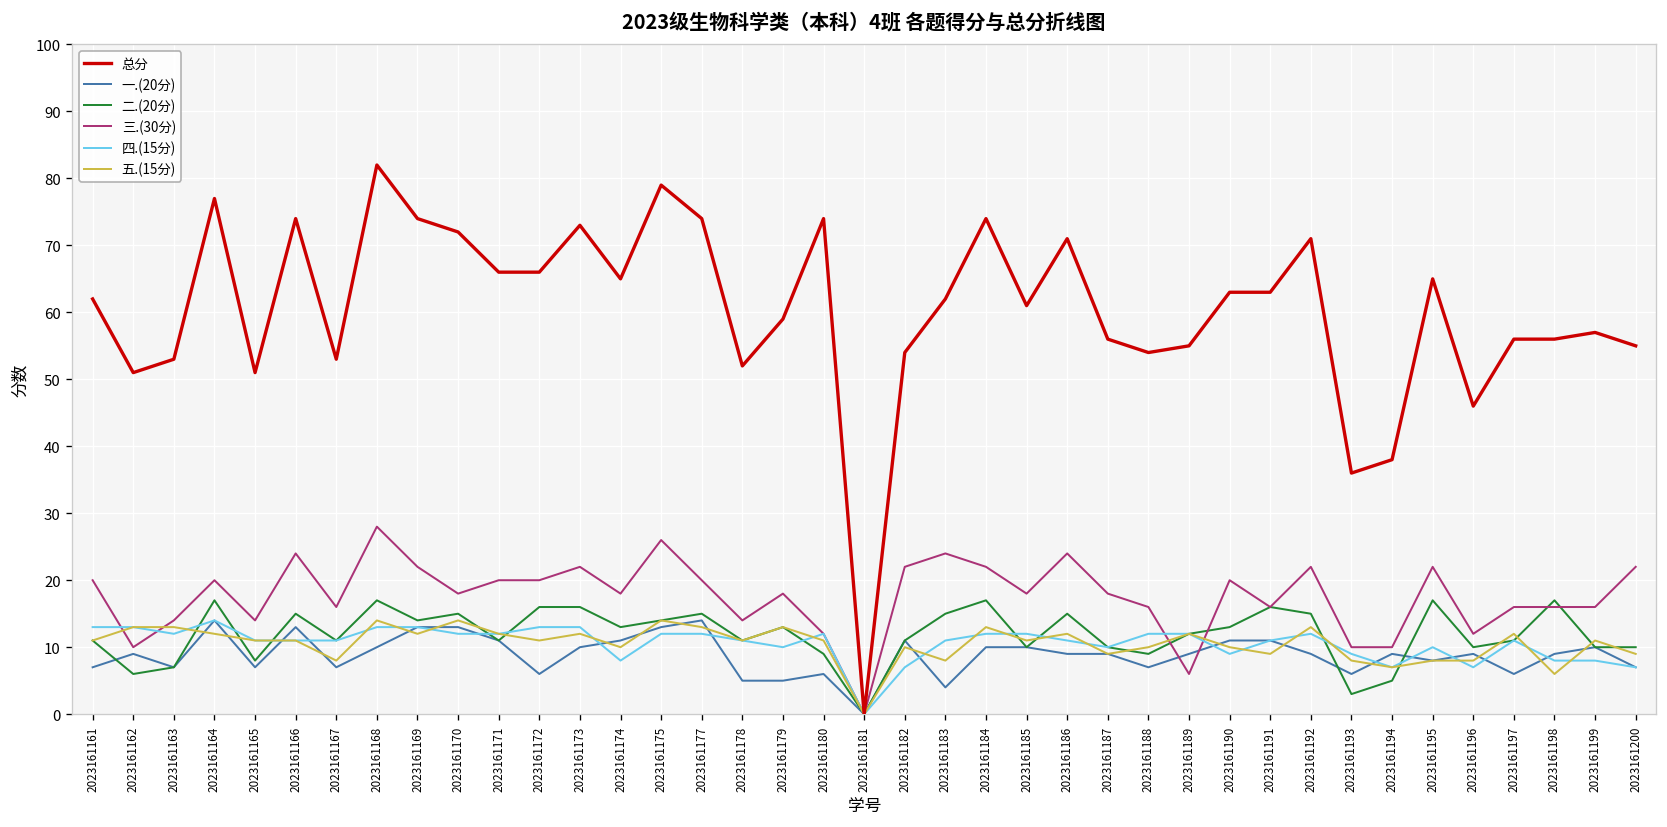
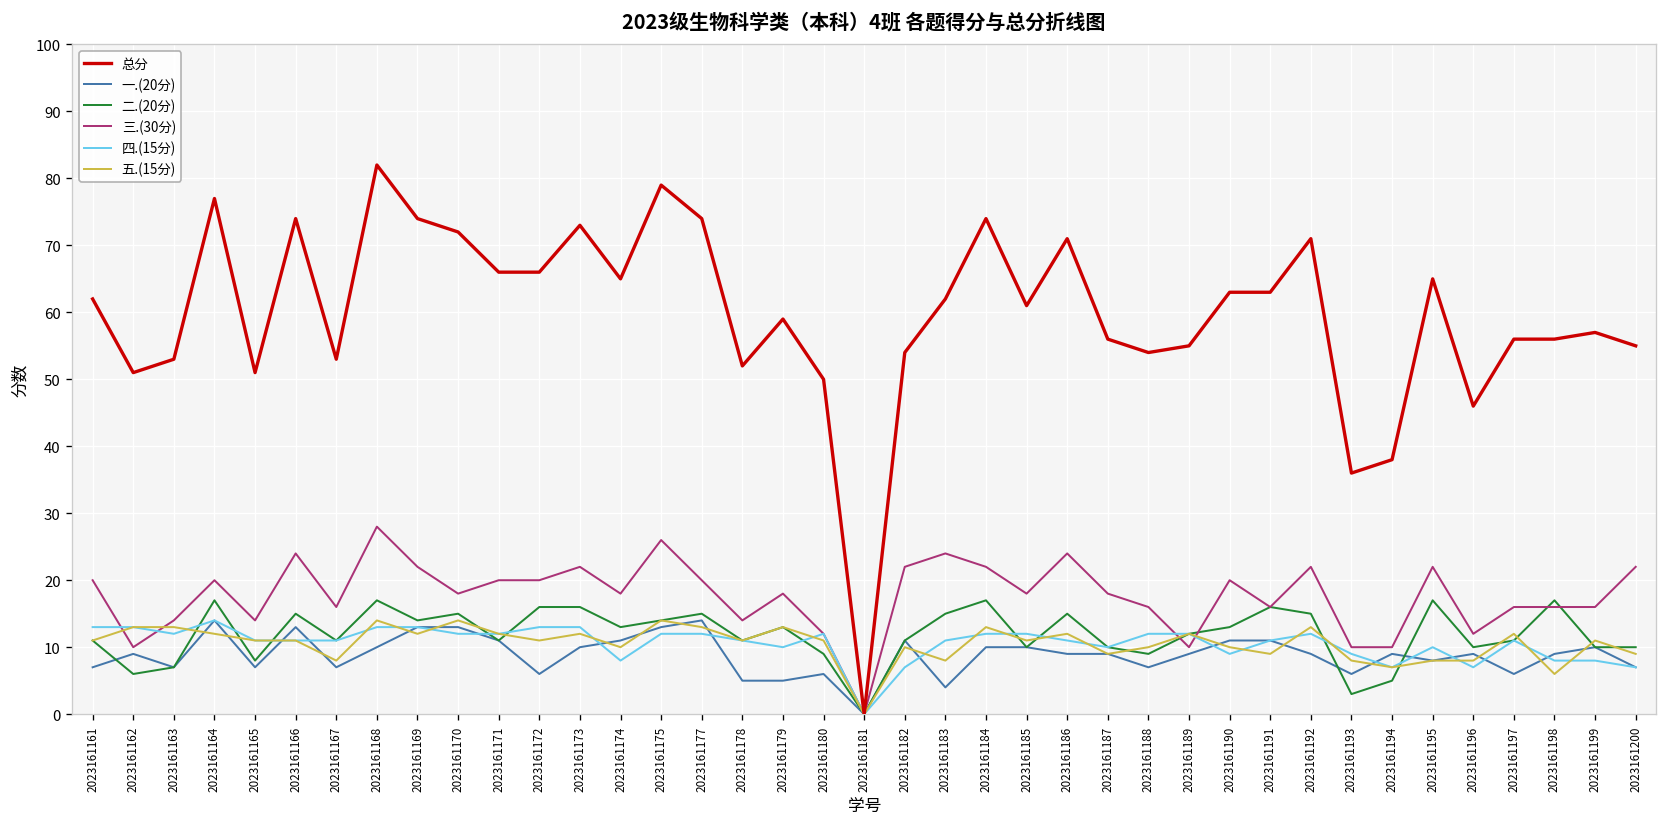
总分, 2023161180: 74 -> 50
三.(30分), 2023161189: 6 -> 10
